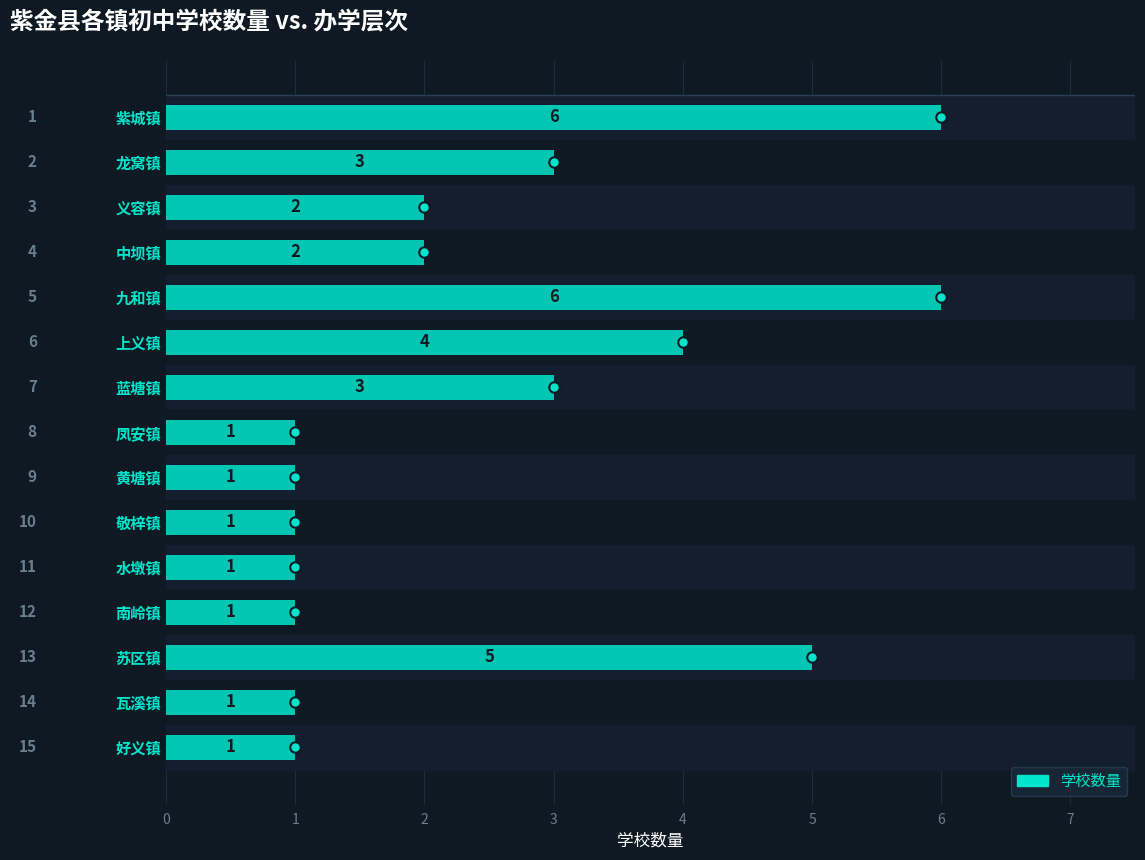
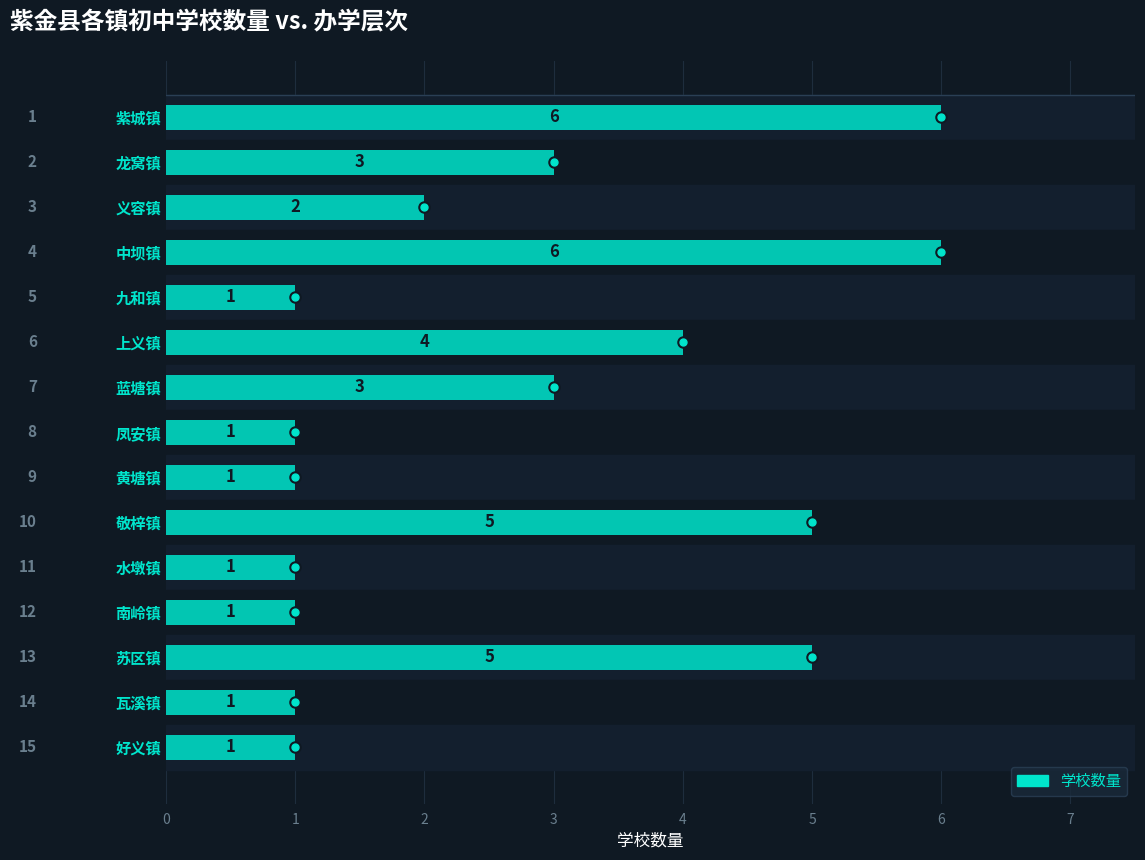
学校数量, 中坝镇: 2 -> 6
学校数量, 九和镇: 6 -> 1
学校数量, 敬梓镇: 1 -> 5
